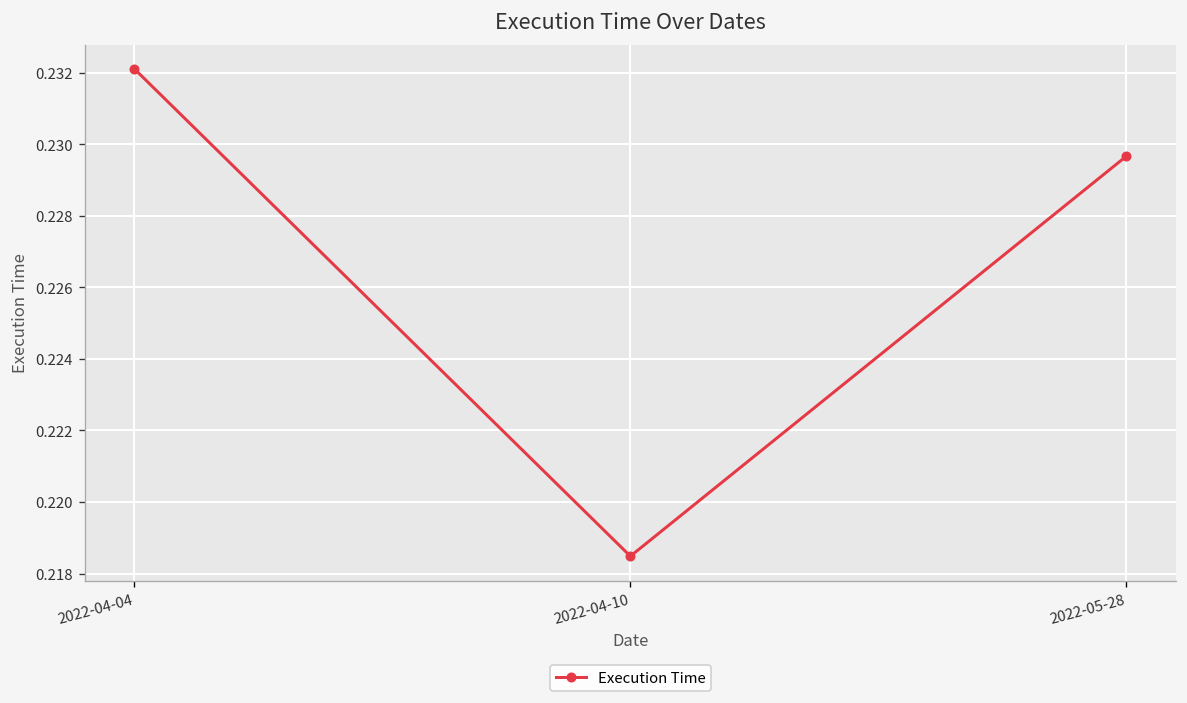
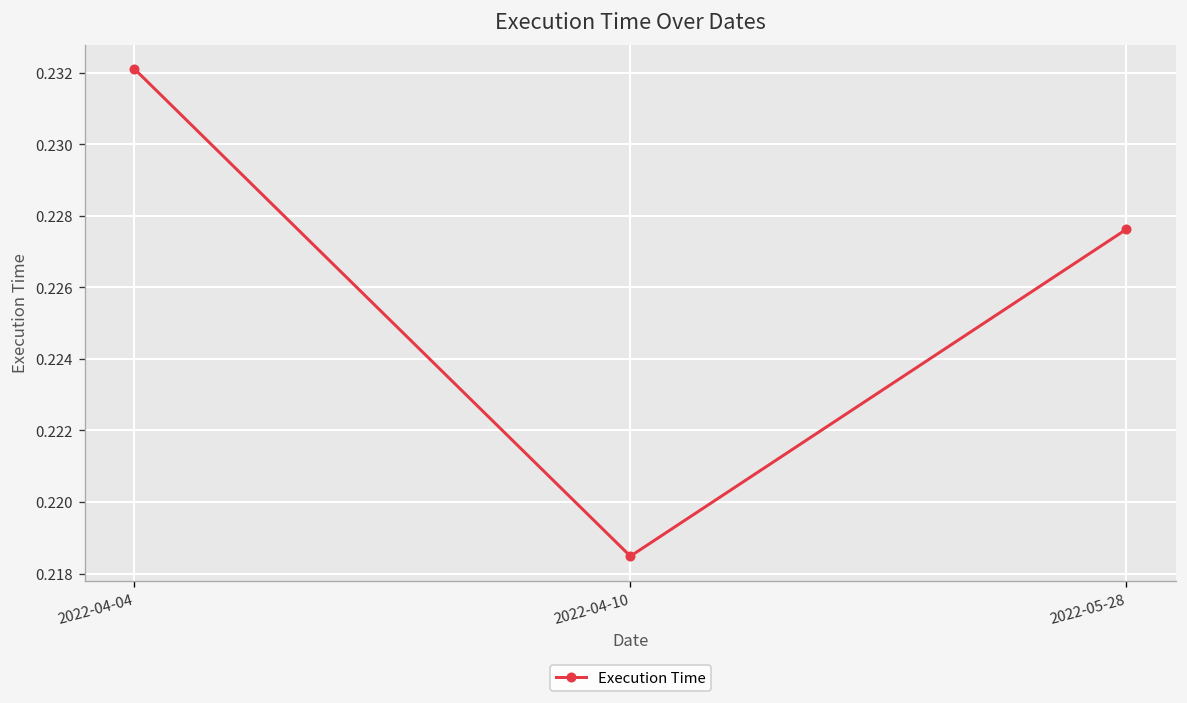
2022-05-28: 0.2297 -> 0.2276
